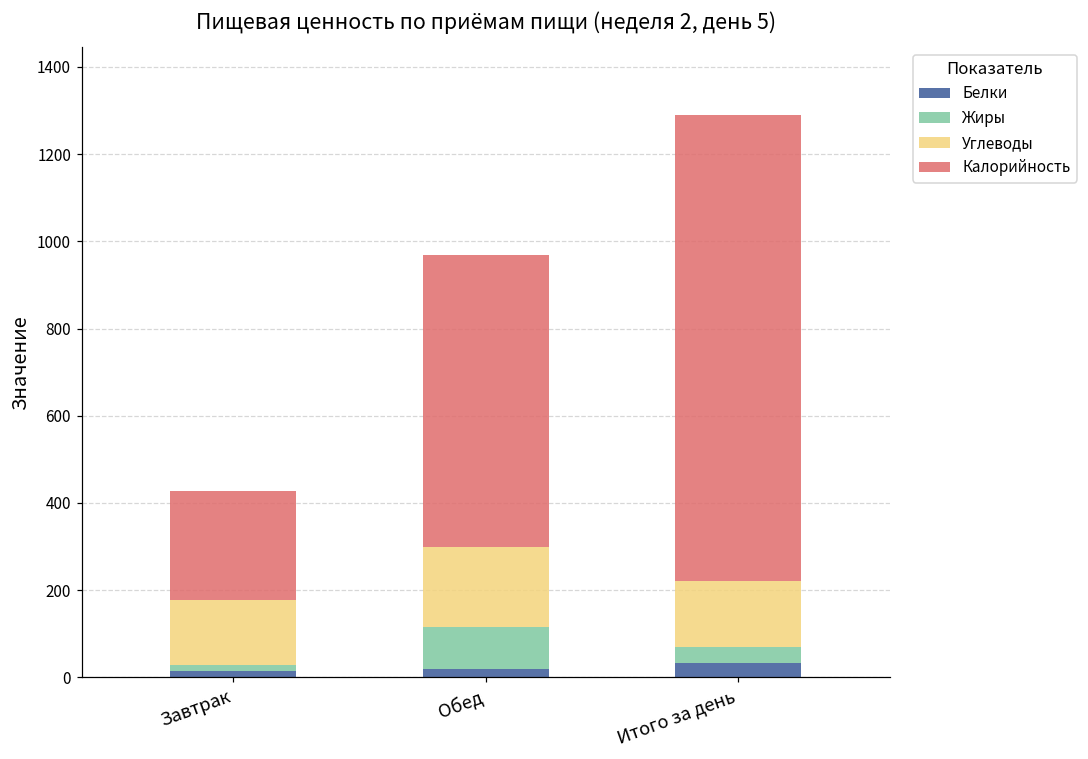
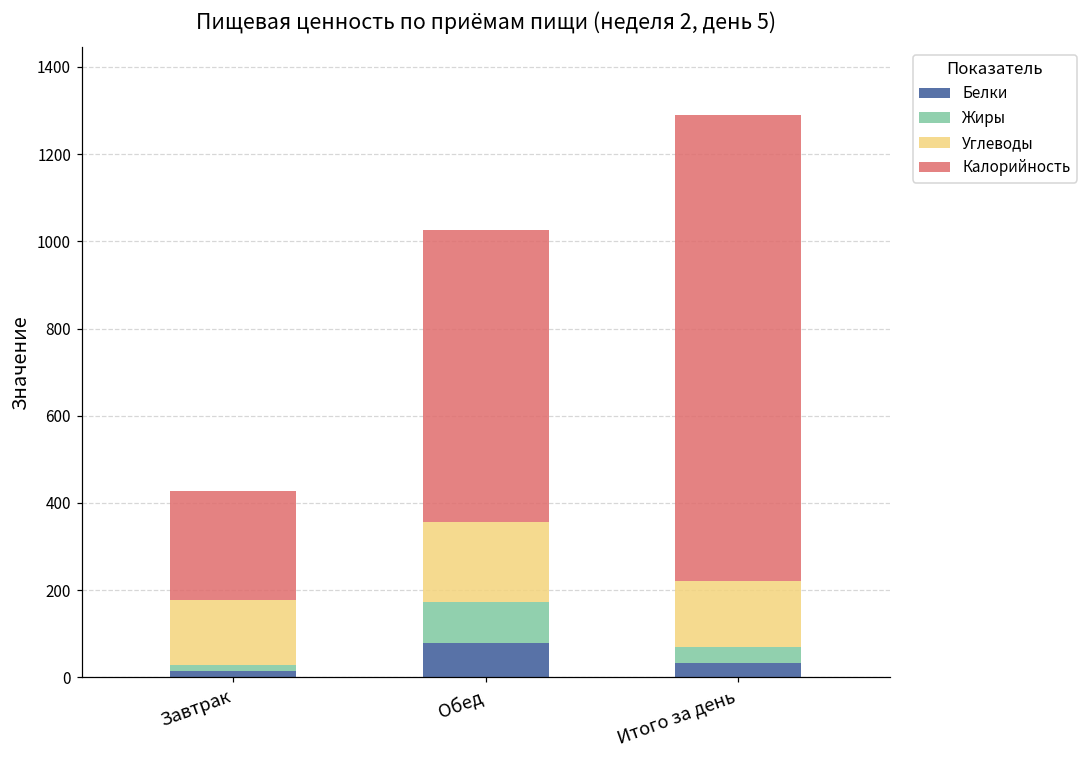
Белки, Обед: 20 -> 80
